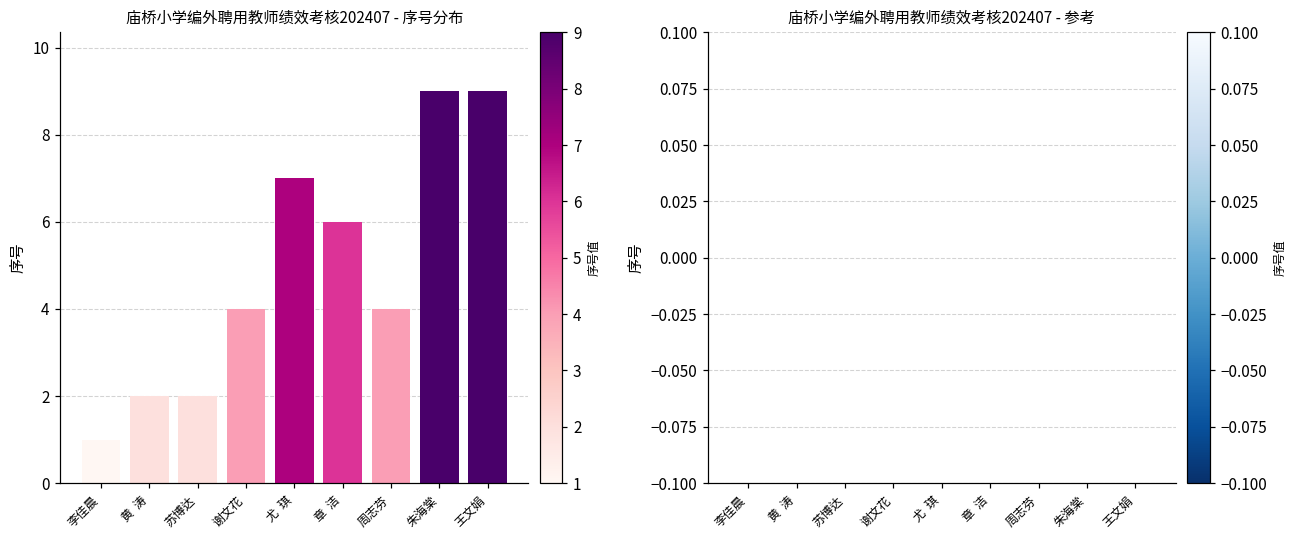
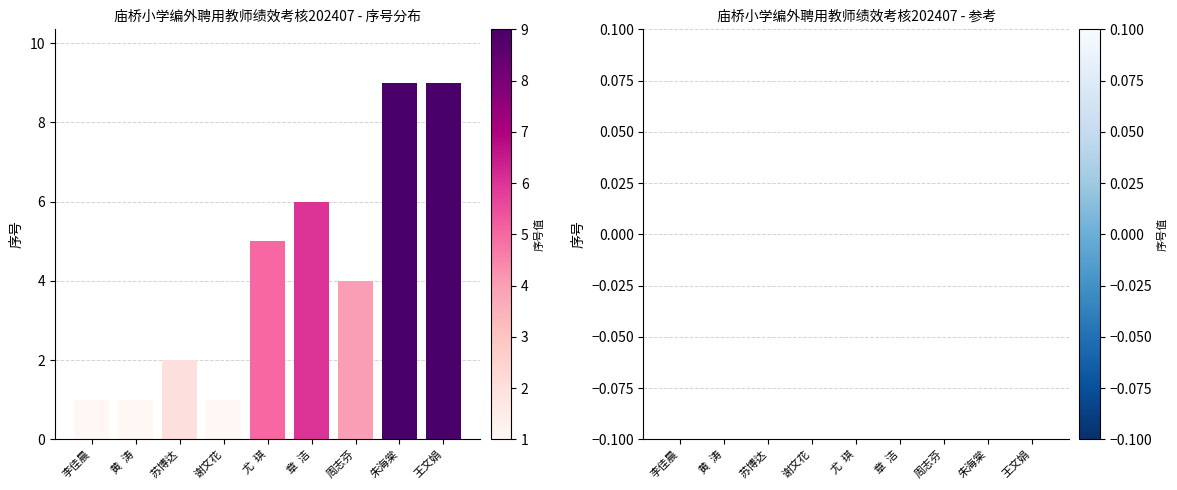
庙桥小学编外聘用教师绩效考核202407 - 序号分布, 黄 涛: 2 -> 1
庙桥小学编外聘用教师绩效考核202407 - 序号分布, 谢文花: 4 -> 1
庙桥小学编外聘用教师绩效考核202407 - 序号分布, 尤 琪: 7 -> 5
